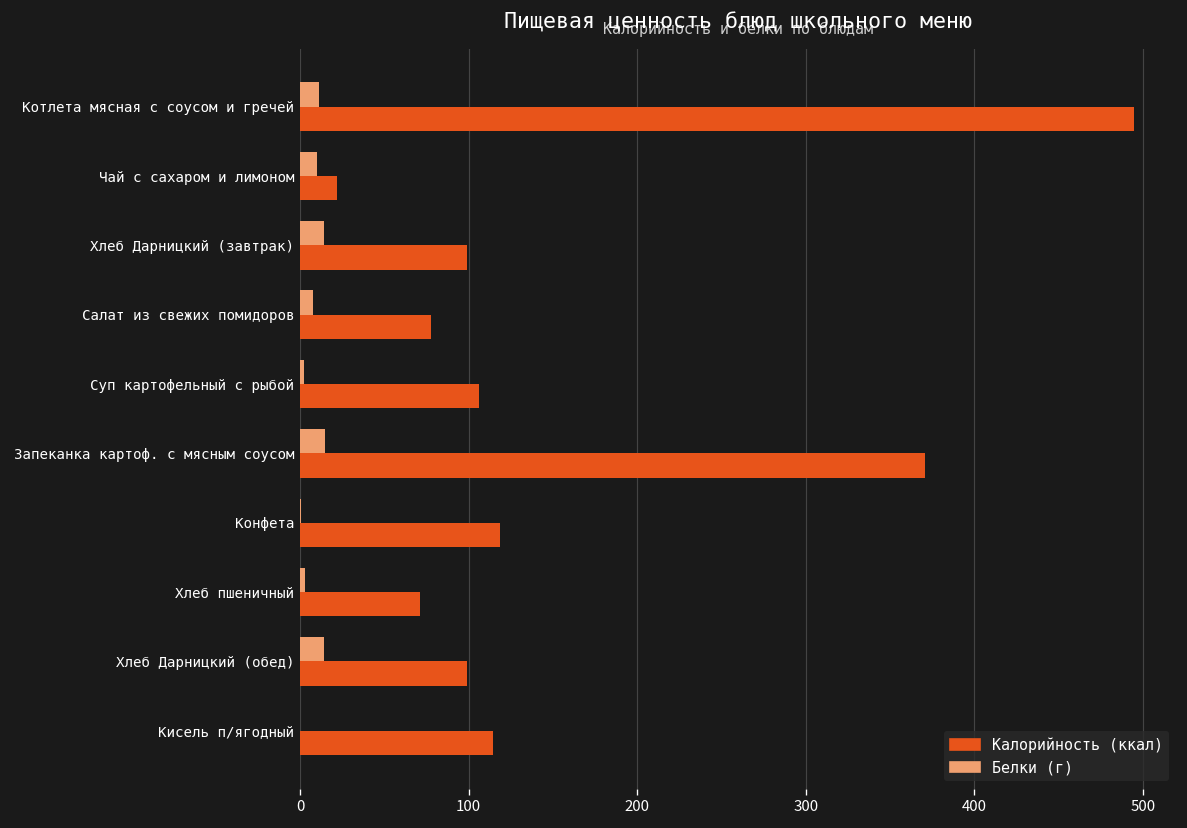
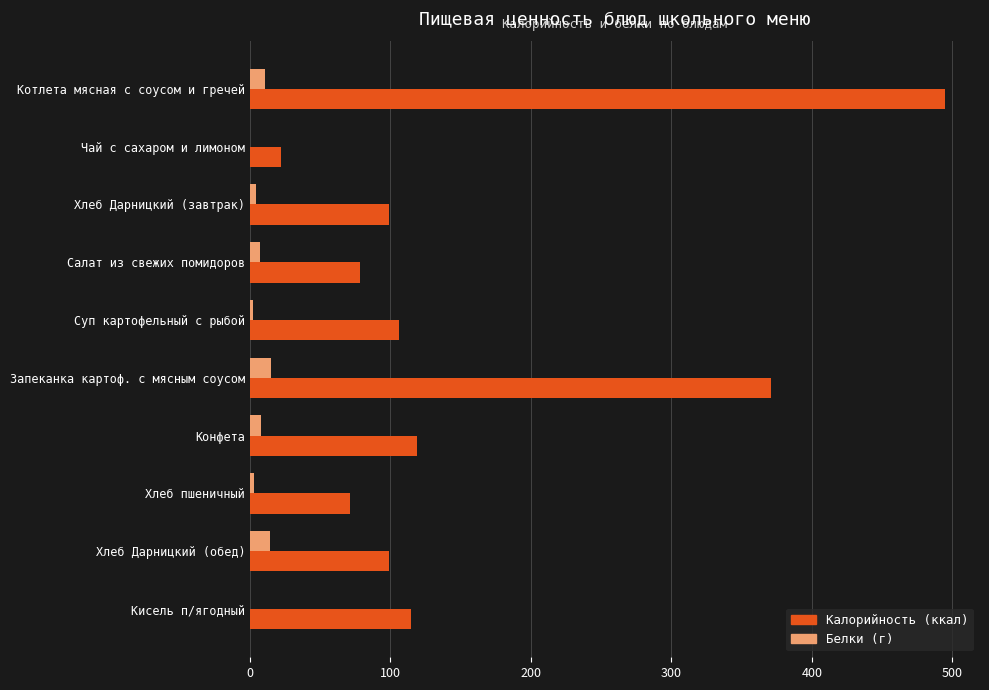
Белки (г), Чай с сахаром и лимоном: 10 -> 0
Белки (г), Хлеб Дарницкий (завтрак): 14 -> 4
Белки (г), Конфета: 1 -> 8
